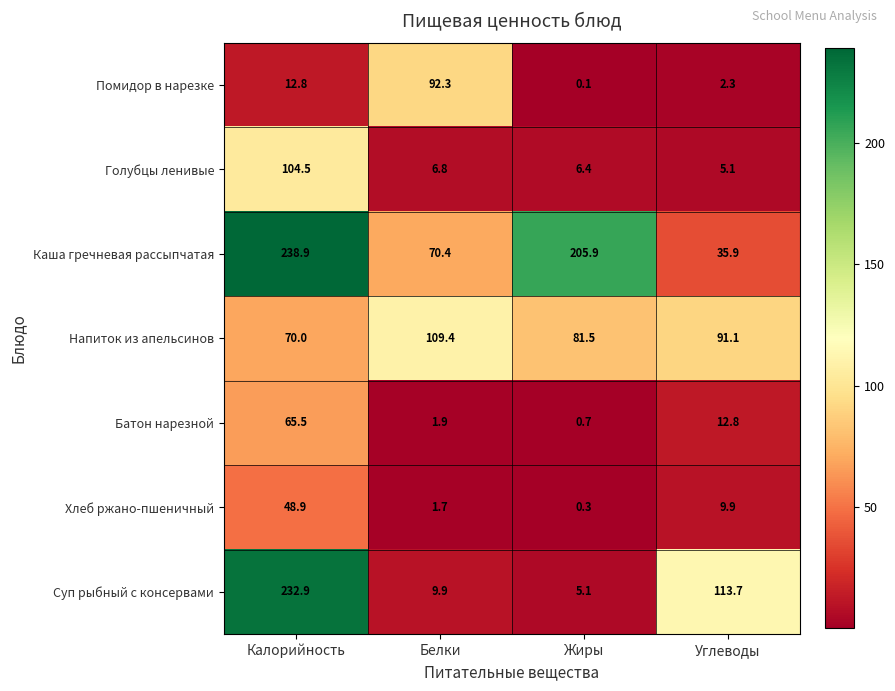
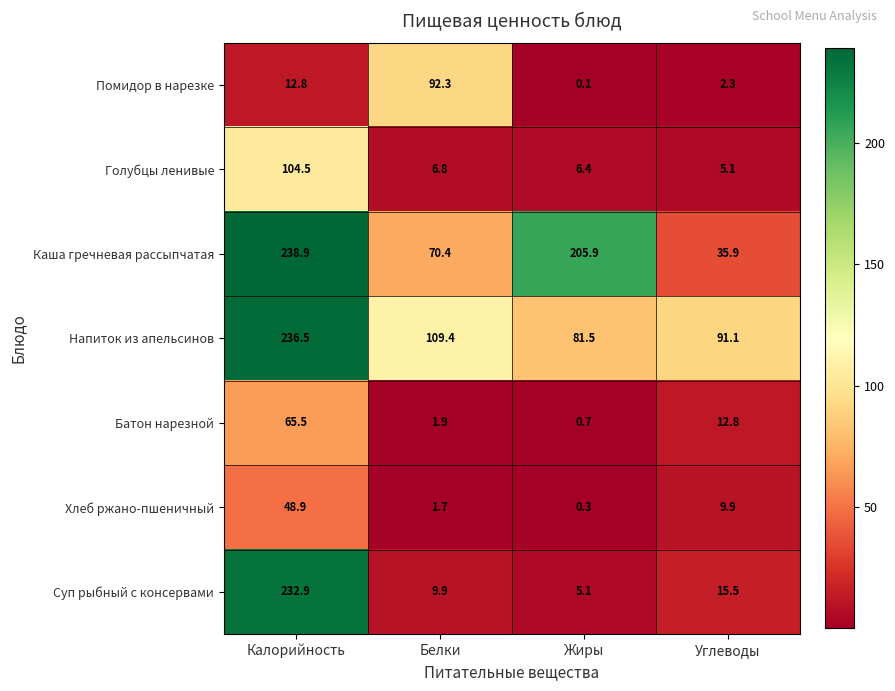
Напиток из апельсинов, Калорийность: 70.0 -> 236.5
Суп рыбный с консервами, Углеводы: 113.7 -> 15.5
